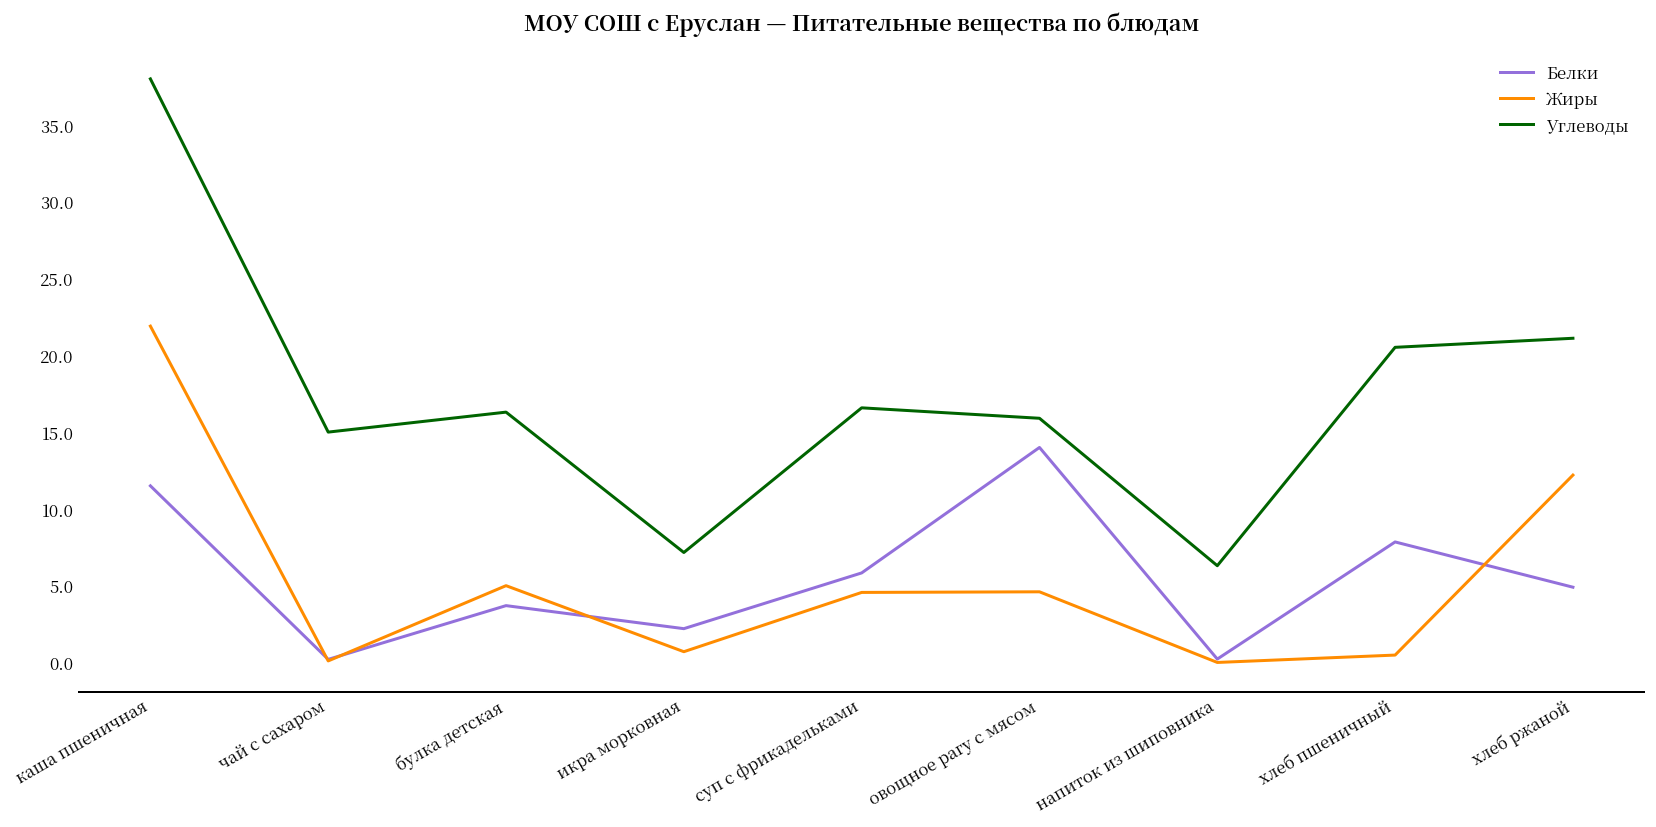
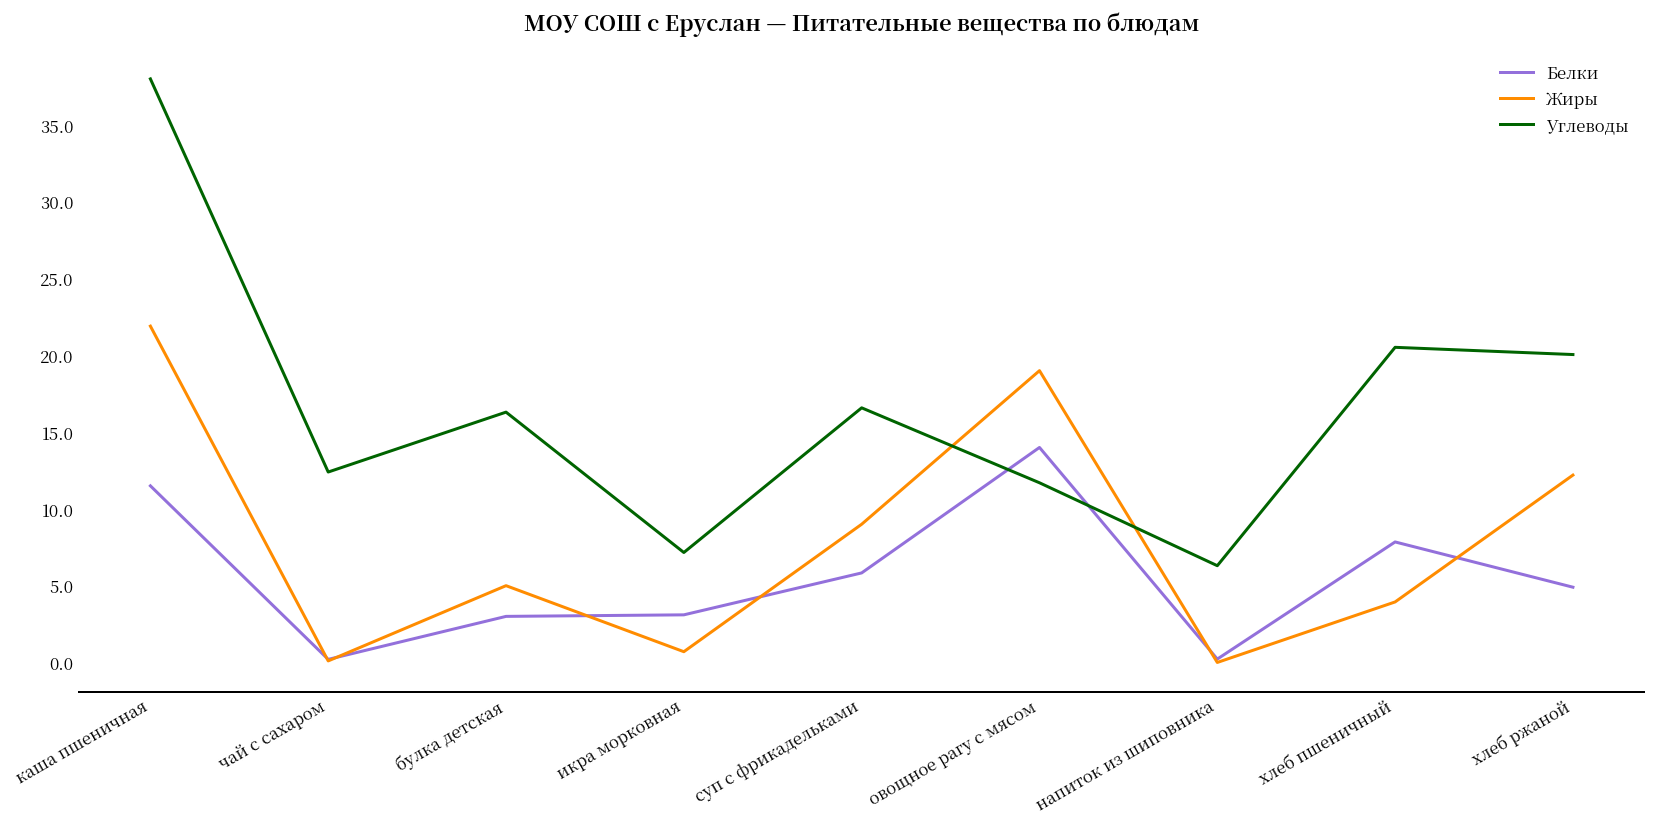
Углеводы, чай с сахаром: 15.0 -> 12.4
Белки, булка детская: 3.7 -> 3.0
Белки, икра морковная: 2.2 -> 3.1
Жиры, суп с фрикадельками: 4.6 -> 9.0
Жиры, овощное рагу с мясом: 4.6 -> 19.0
Углеводы, овощное рагу с мясом: 15.9 -> 11.7
Жиры, хлеб пшеничный: 0.5 -> 3.9
Углеводы, хлеб ржаной: 21.1 -> 20.1
